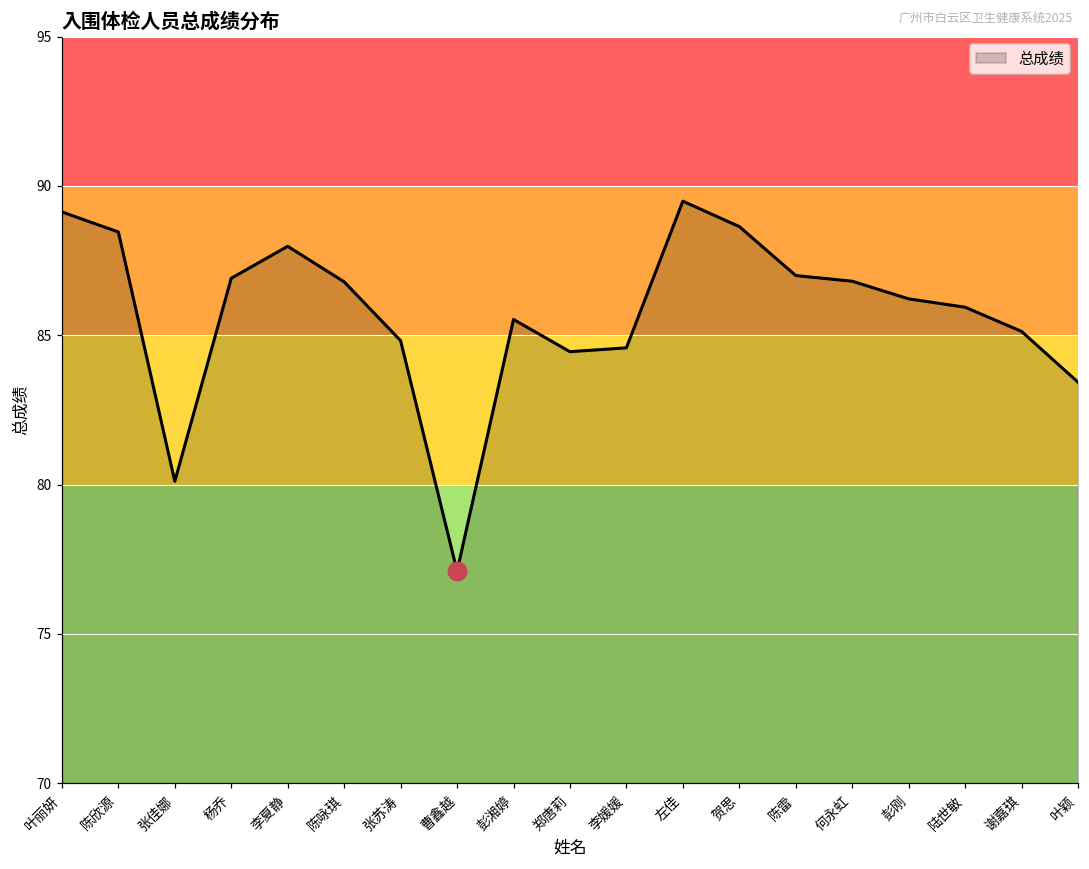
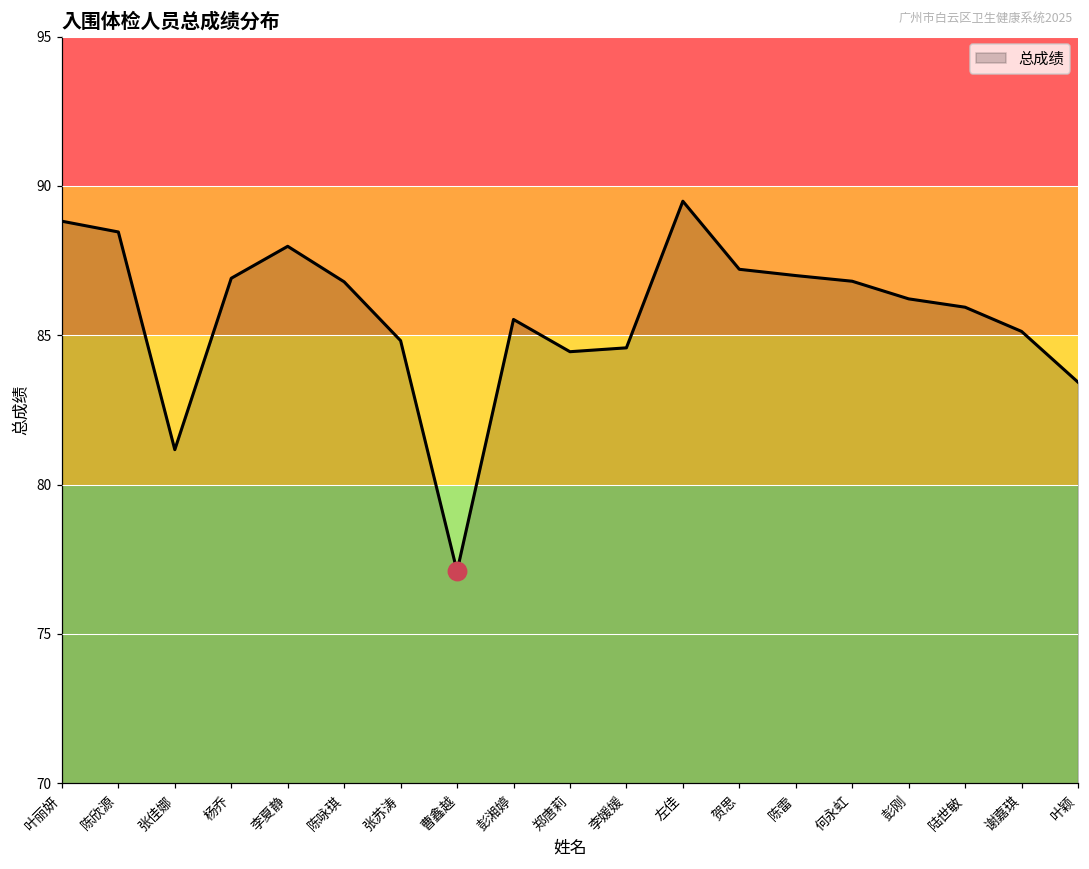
总成绩, 叶丽妍: 89.1 -> 88.8
总成绩, 张佳娜: 80.1 -> 81.2
总成绩, 贺思: 88.6 -> 87.2
